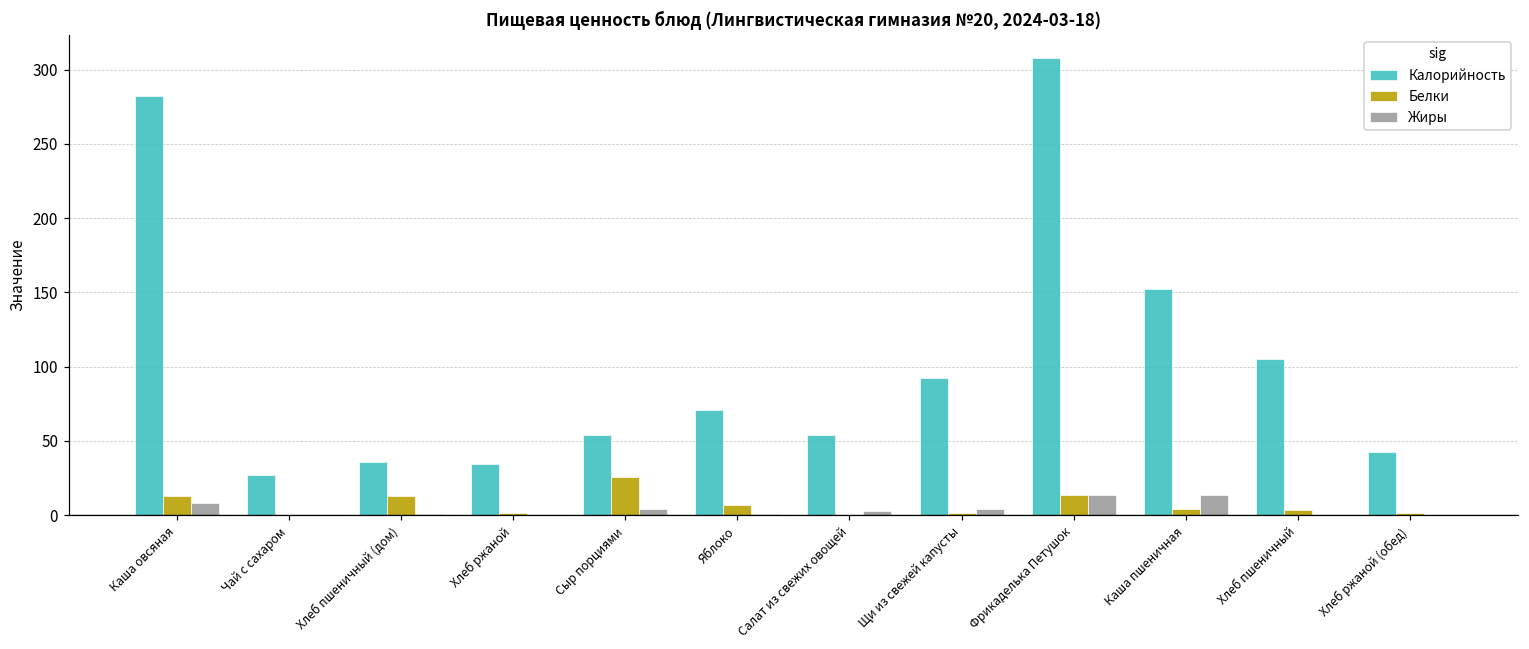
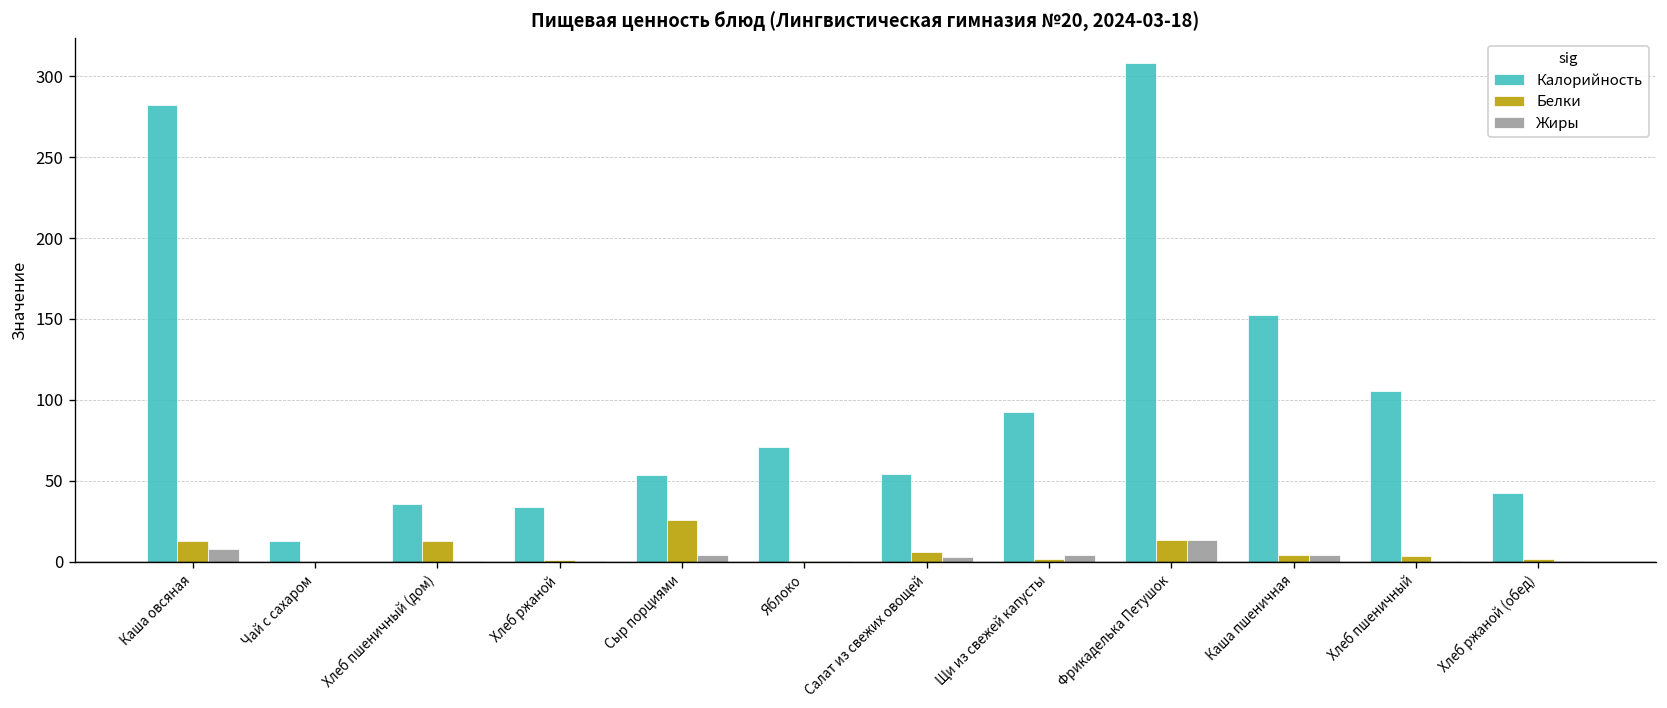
Калорийность, Чай с сахаром: 27 -> 13
Белки, Яблоко: 7 -> 0
Белки, Салат из свежих овощей: 0 -> 6
Жиры, Каша пшеничная: 13 -> 4
